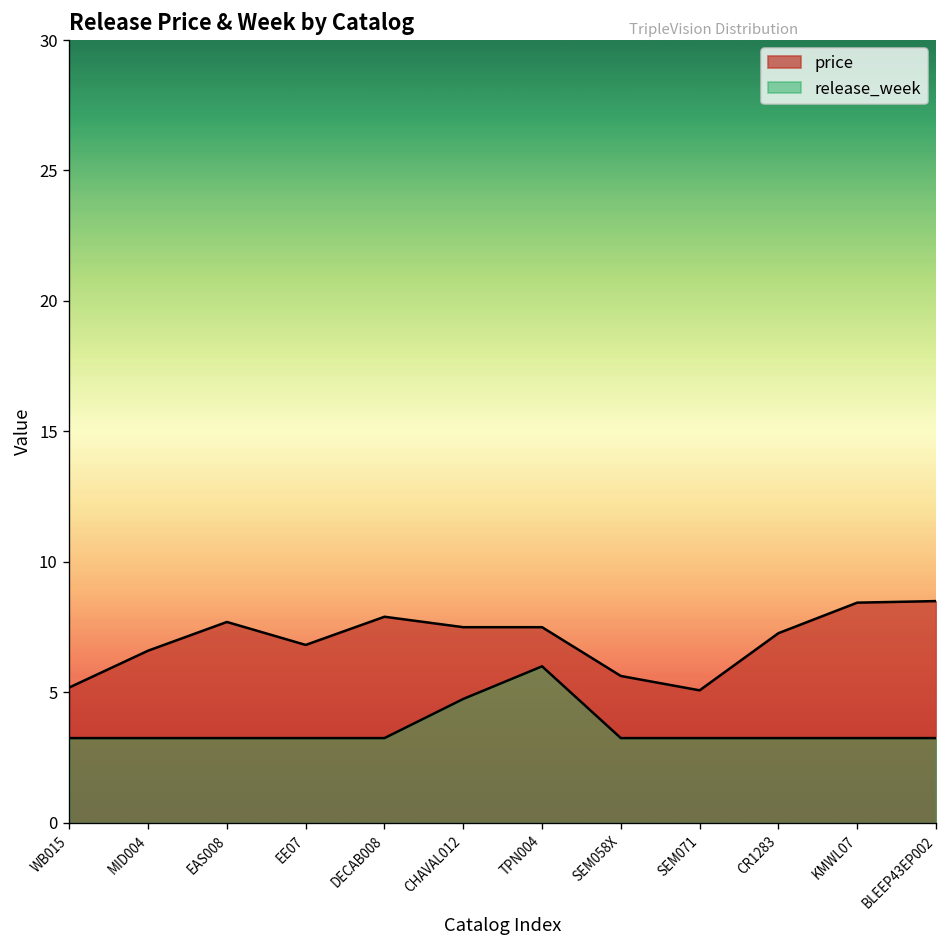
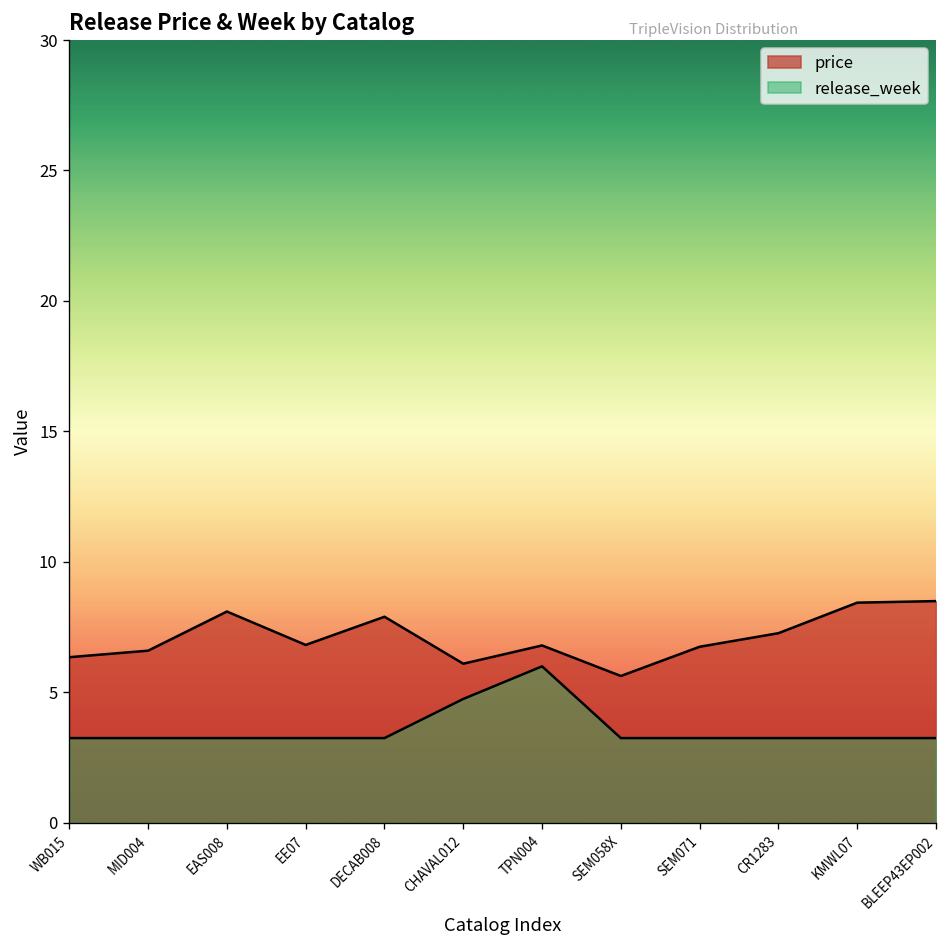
price, WB015: 5.2 -> 6.4
price, EAS008: 7.7 -> 8.1
price, CHAVAL012: 7.5 -> 6.1
price, TPN004: 7.5 -> 6.8
price, SEM071: 5.1 -> 6.8
